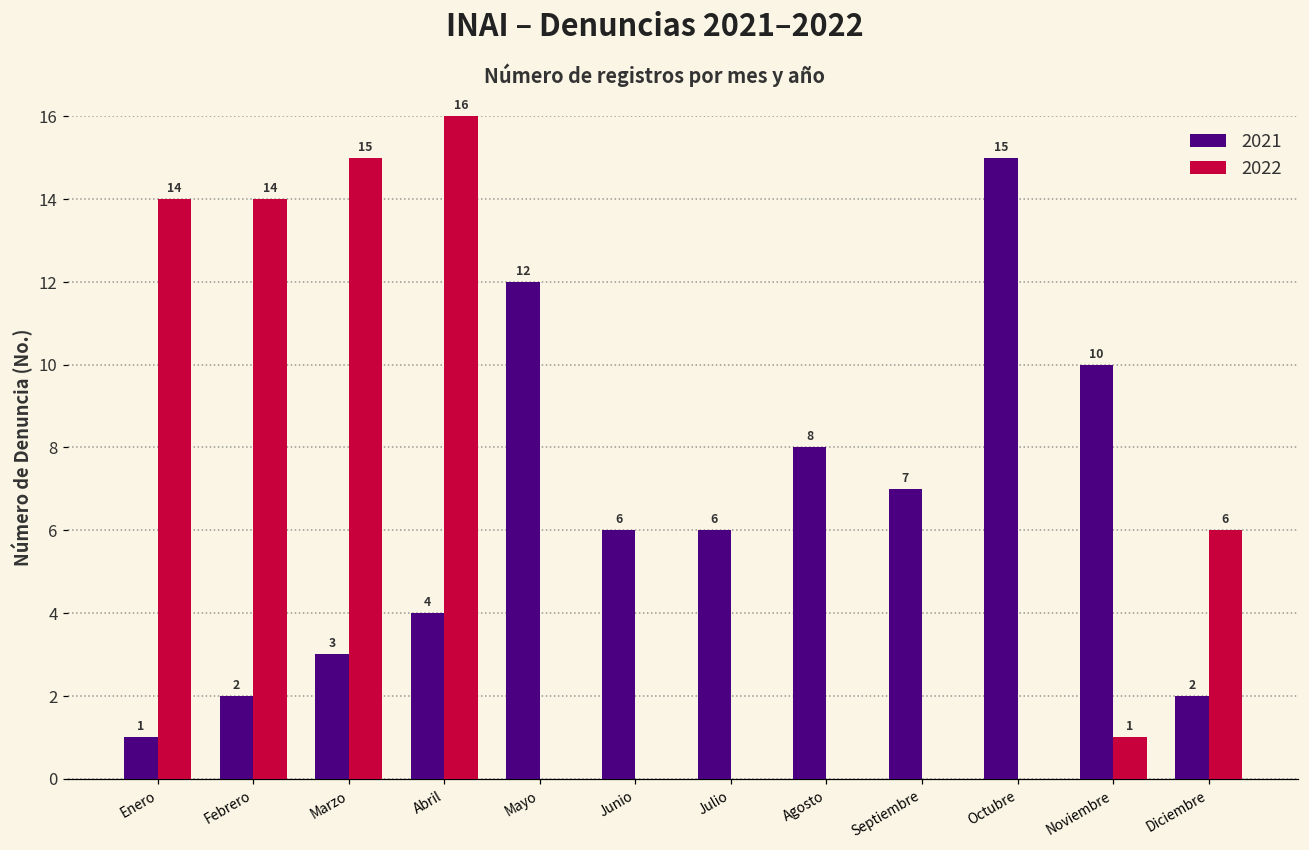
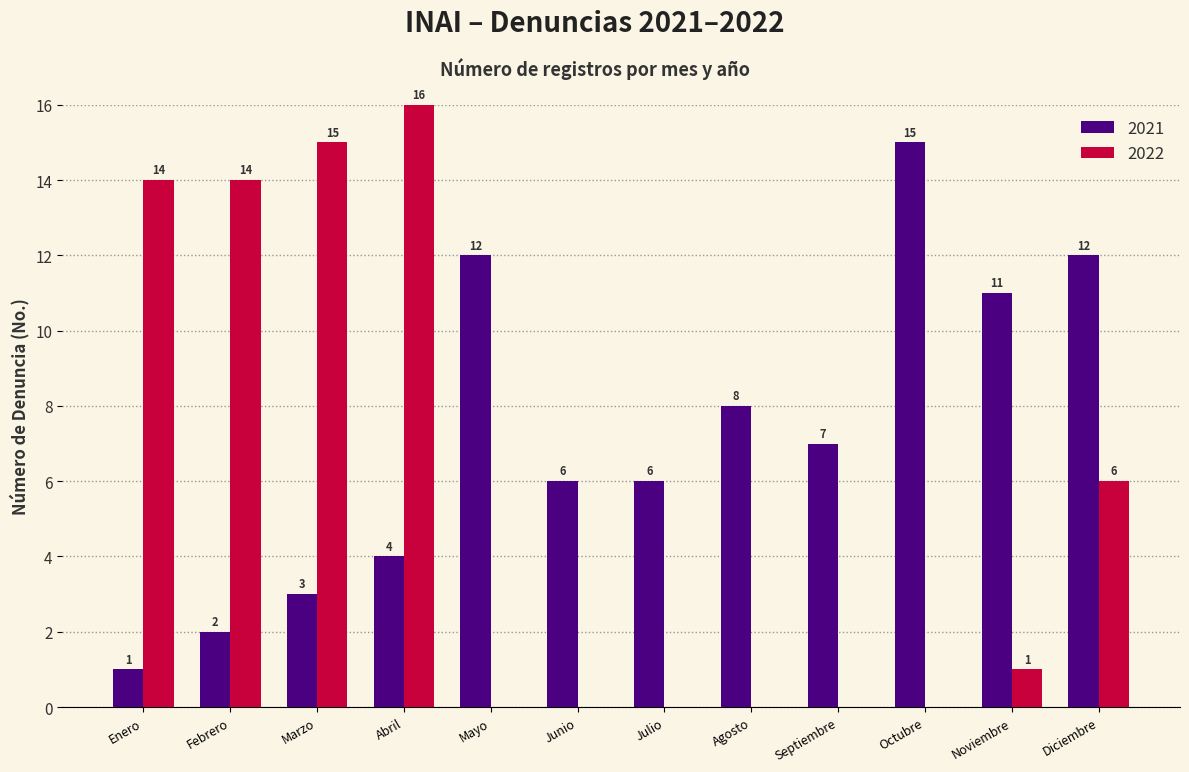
2021, Noviembre: 10 -> 11
2021, Diciembre: 2 -> 12
